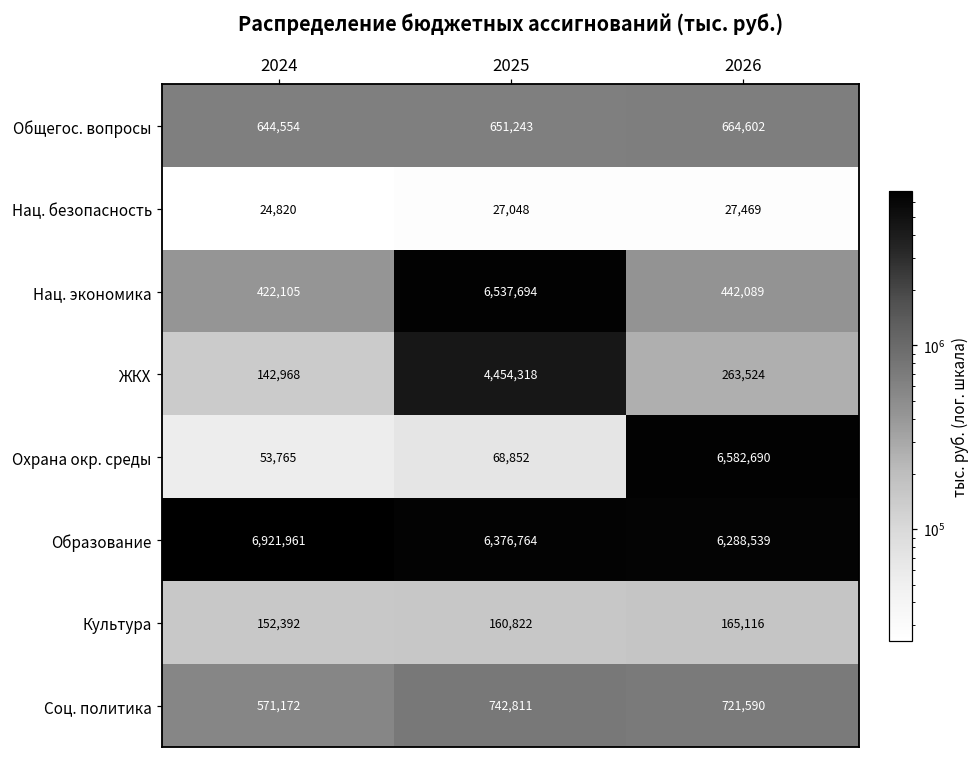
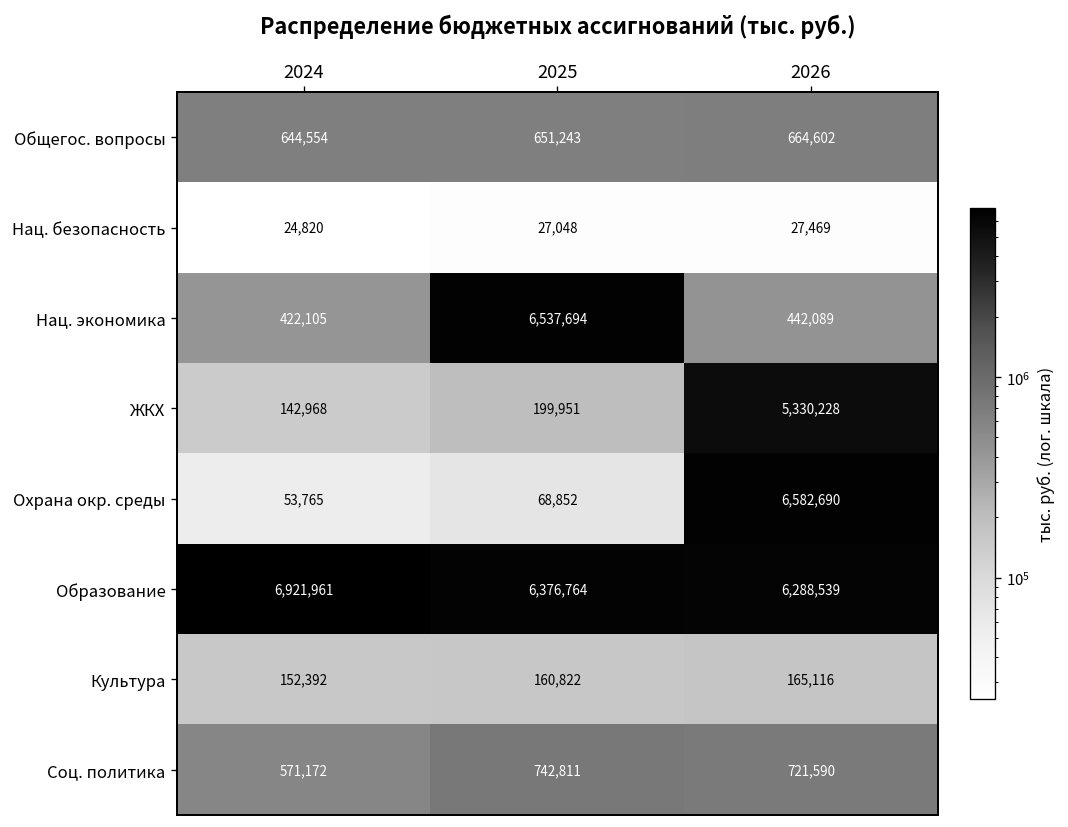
ЖКХ, 2025: 4,454,318 -> 199,951
ЖКХ, 2026: 263,524 -> 5,330,228
